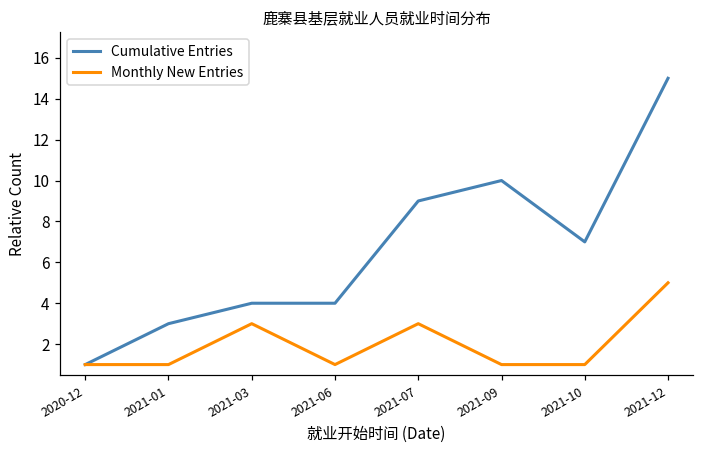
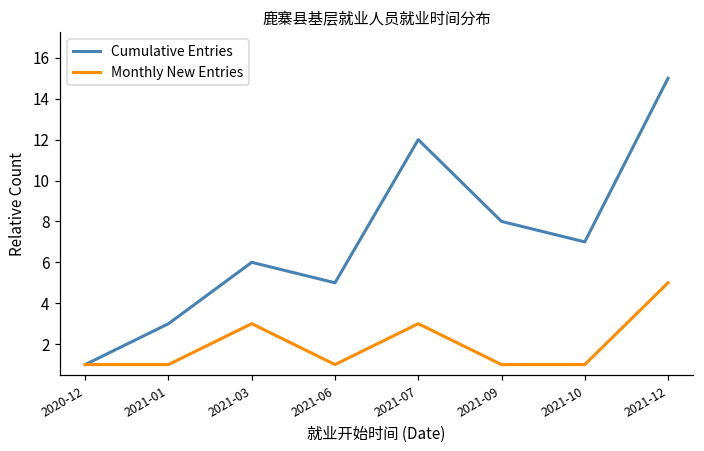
Cumulative Entries, 2021-03: 4 -> 6
Cumulative Entries, 2021-06: 4 -> 5
Cumulative Entries, 2021-07: 9 -> 12
Cumulative Entries, 2021-09: 10 -> 8
